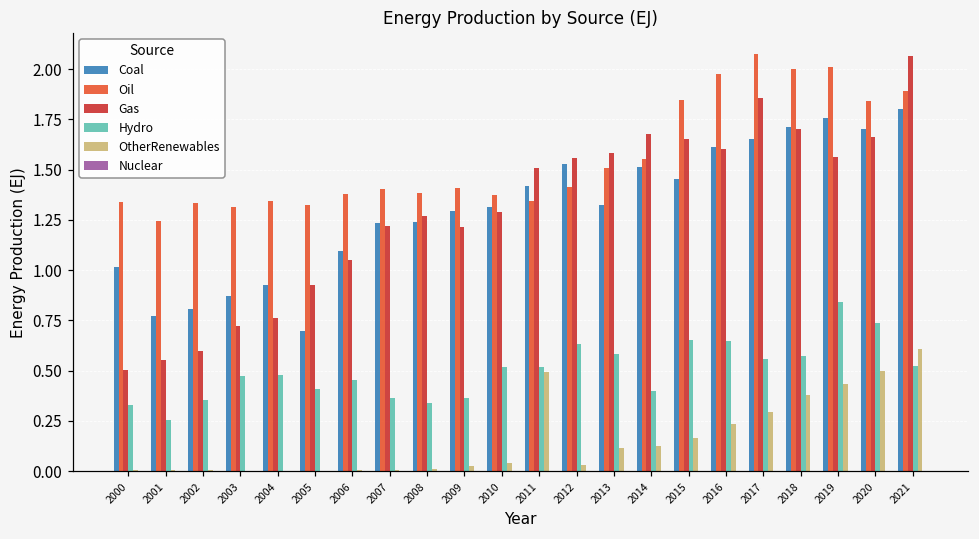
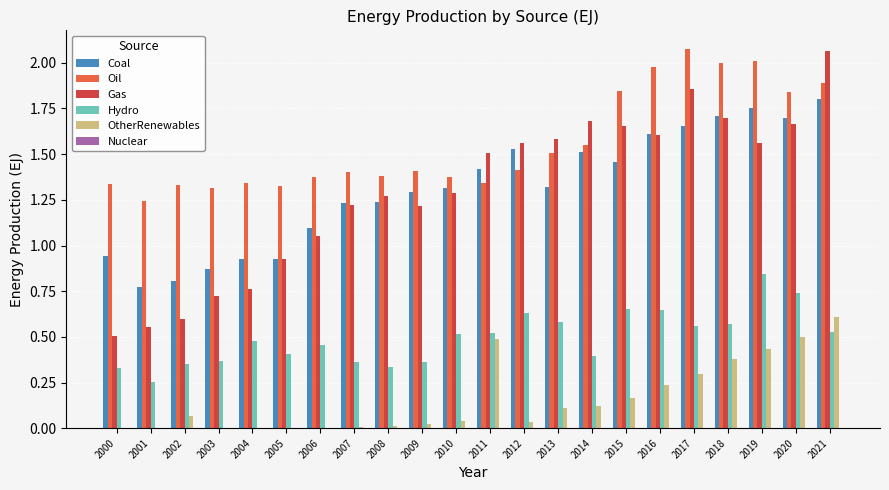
Coal, 2000: 1.01 -> 0.94
OtherRenewables, 2002: 0.00 -> 0.07
Hydro, 2003: 0.47 -> 0.37
Coal, 2005: 0.70 -> 0.93
